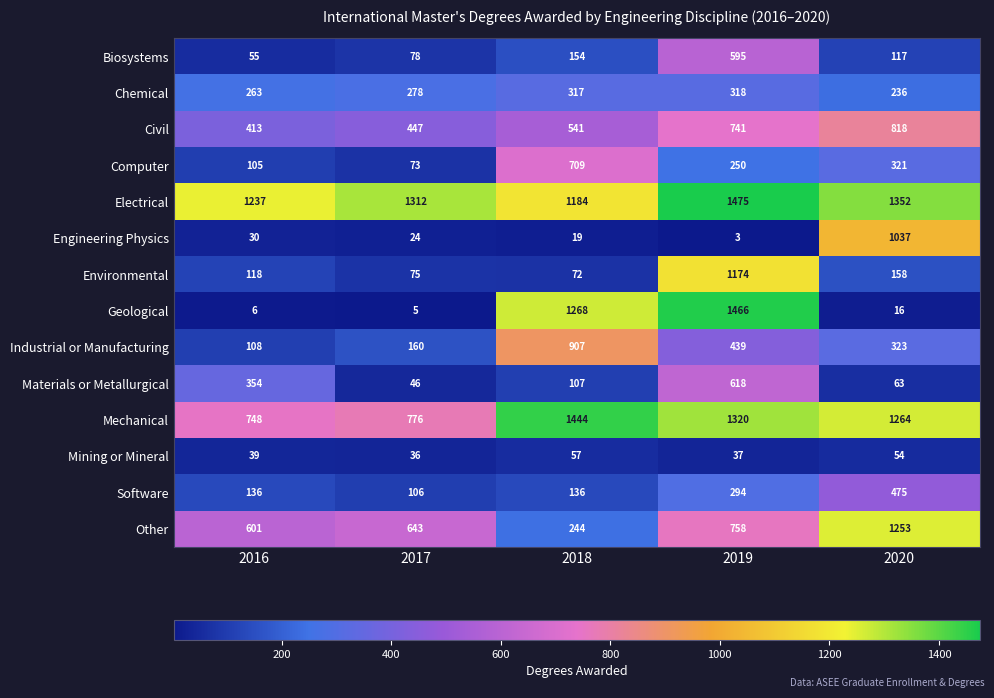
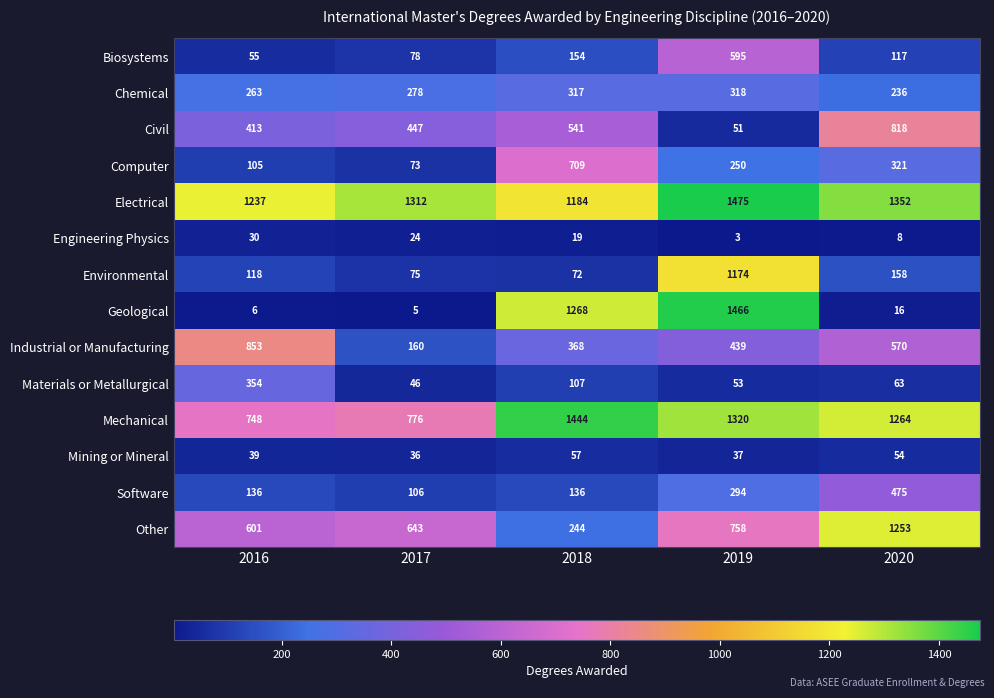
Civil, 2019: 741 -> 51
Engineering Physics, 2020: 1037 -> 8
Industrial or Manufacturing, 2016: 108 -> 853
Industrial or Manufacturing, 2018: 907 -> 368
Industrial or Manufacturing, 2020: 323 -> 570
Materials or Metallurgical, 2019: 618 -> 53
